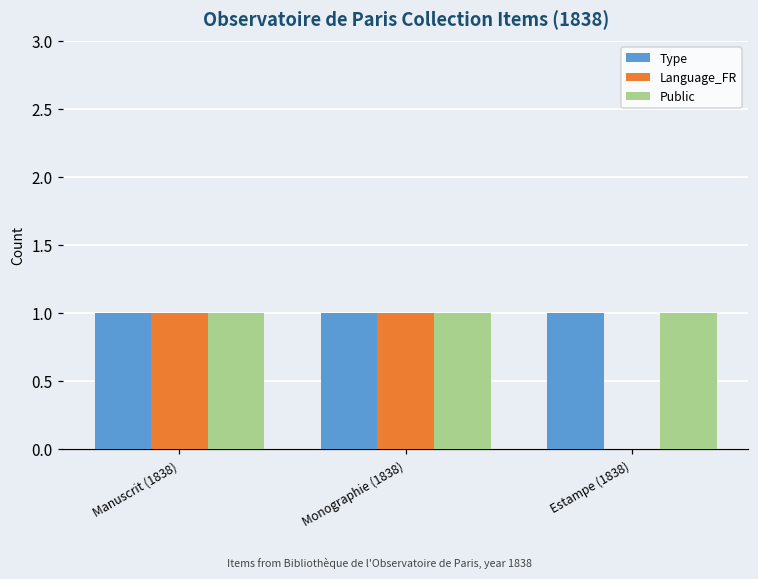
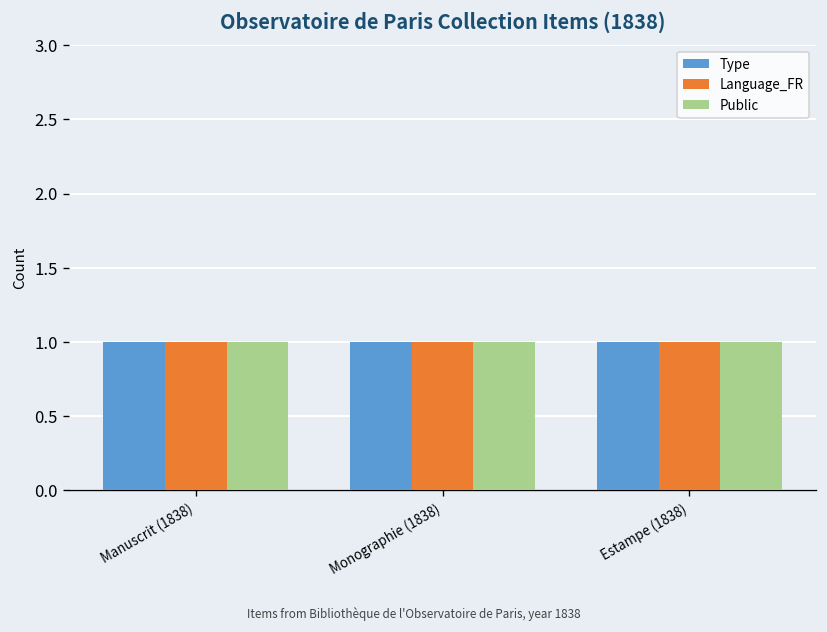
Language_FR, Estampe (1838): 0 -> 1
